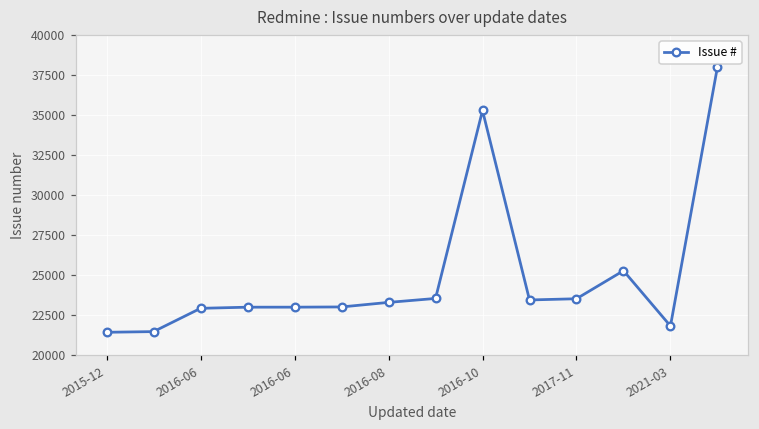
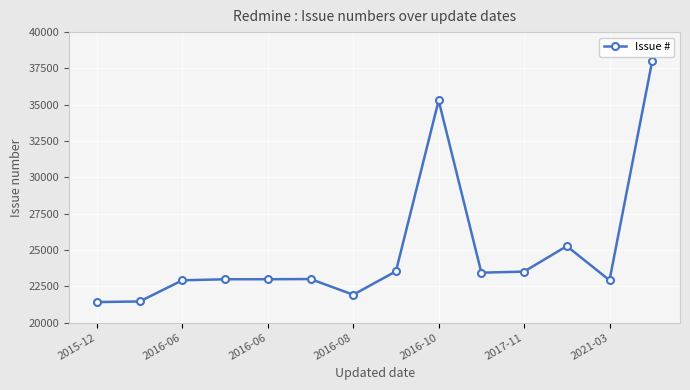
2016-08: 23300 -> 21900
2021-03: 21800 -> 22900
